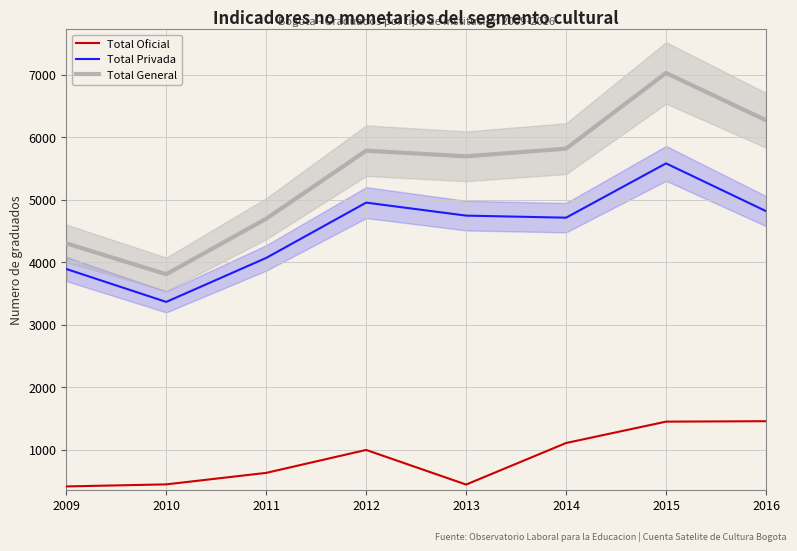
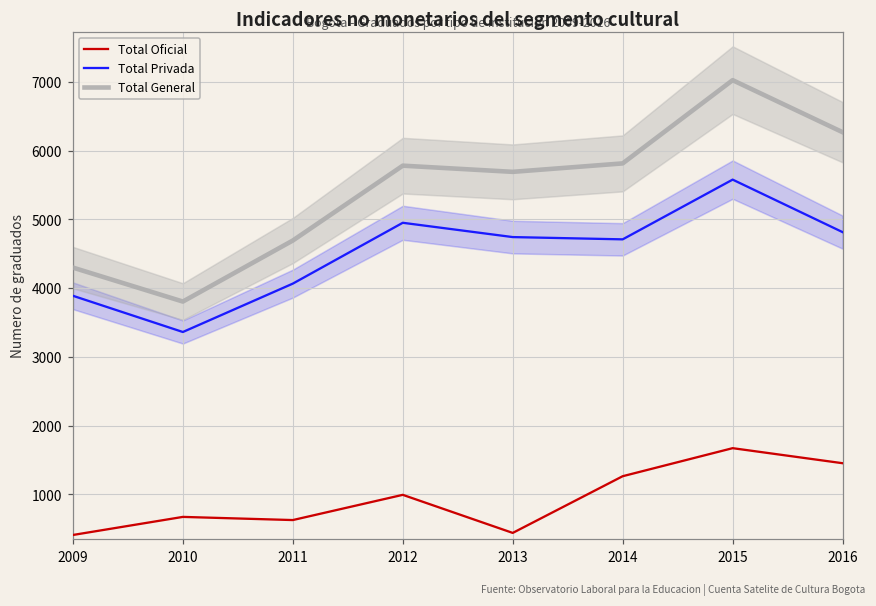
Total Oficial, 2010: 400 -> 700
Total Oficial, 2014: 1100 -> 1300
Total Oficial, 2015: 1400 -> 1700
